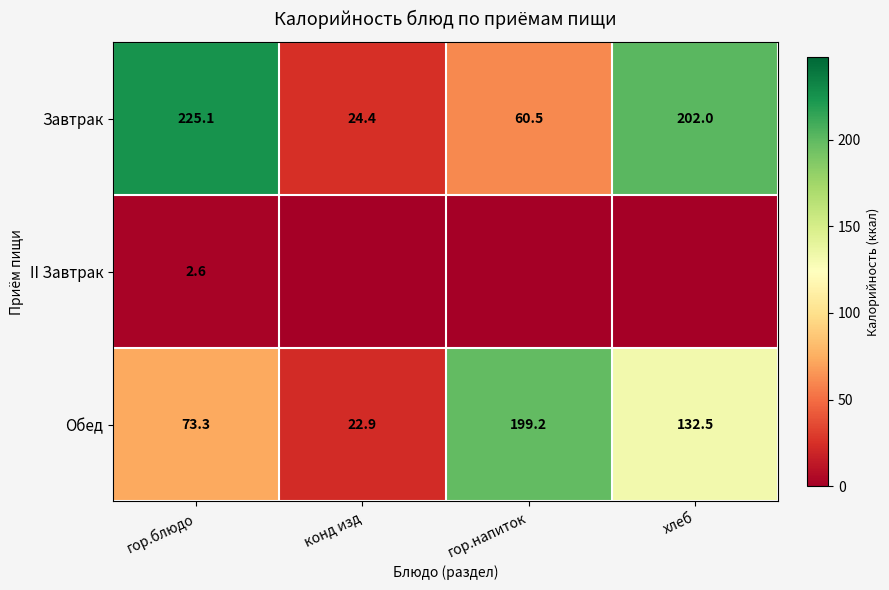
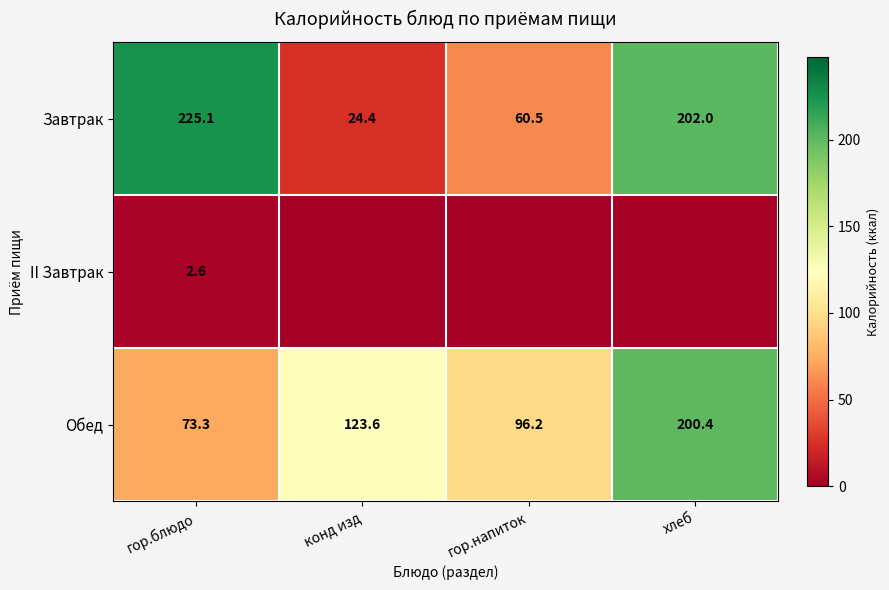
Обед, конд изд: 22.9 -> 123.6
Обед, гор.напиток: 199.2 -> 96.2
Обед, хлеб: 132.5 -> 200.4
